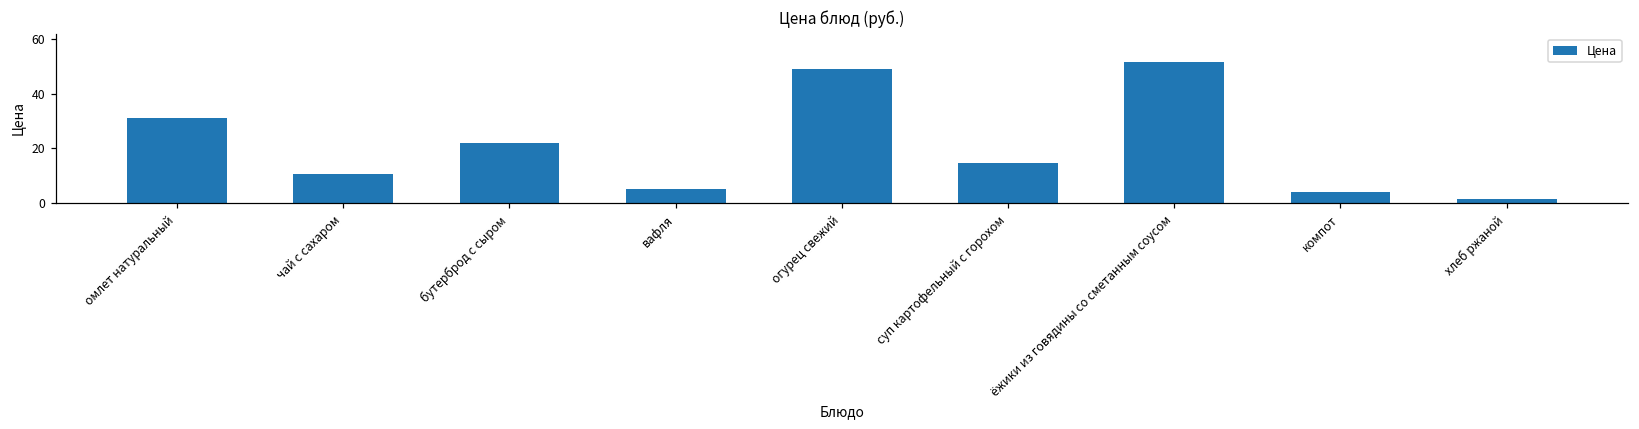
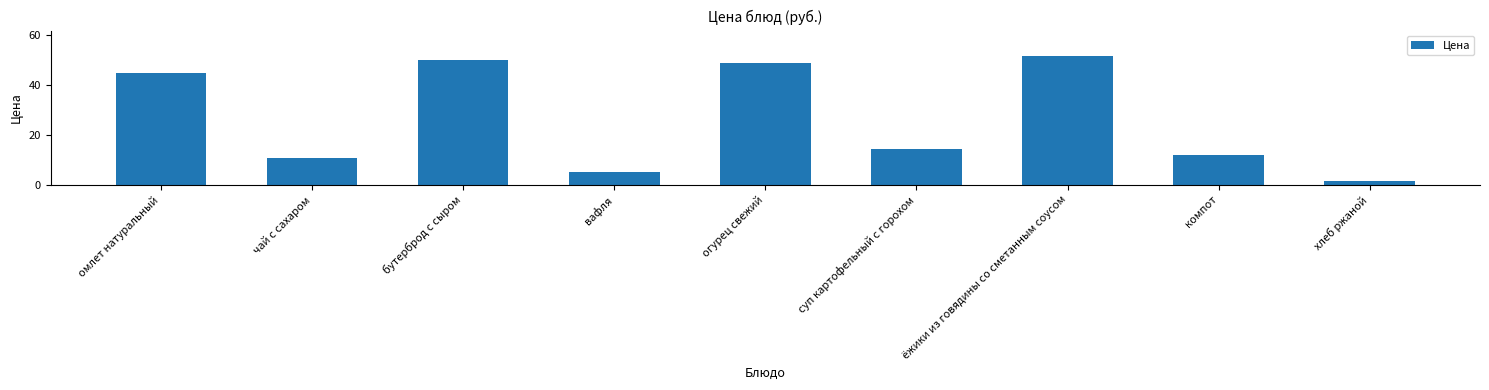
омлет натуральный: 31 -> 45
бутерброд с сыром: 22 -> 50
компот: 4 -> 12
